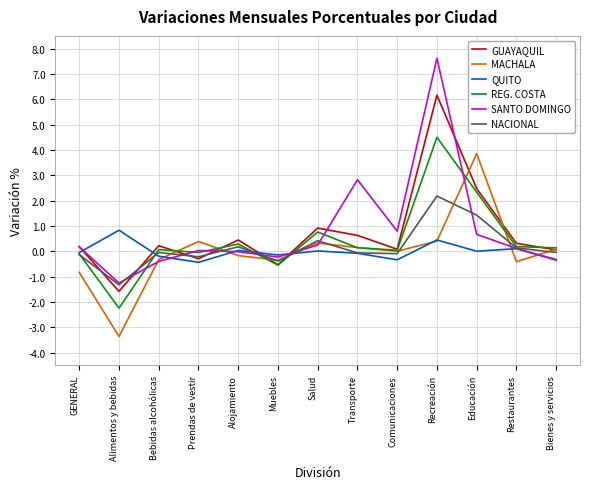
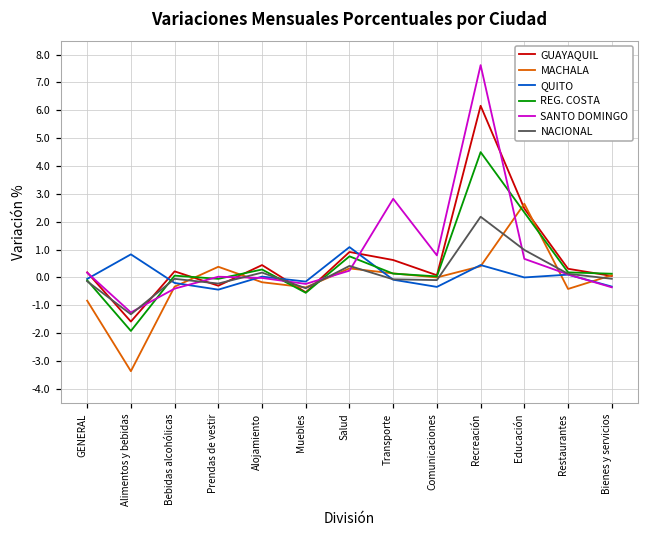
REG. COSTA, Alimentos y bebidas: -2.2 -> -1.9
QUITO, Salud: 0.0 -> 1.1
MACHALA, Educación: 3.8 -> 2.6
NACIONAL, Educación: 1.4 -> 1.0
